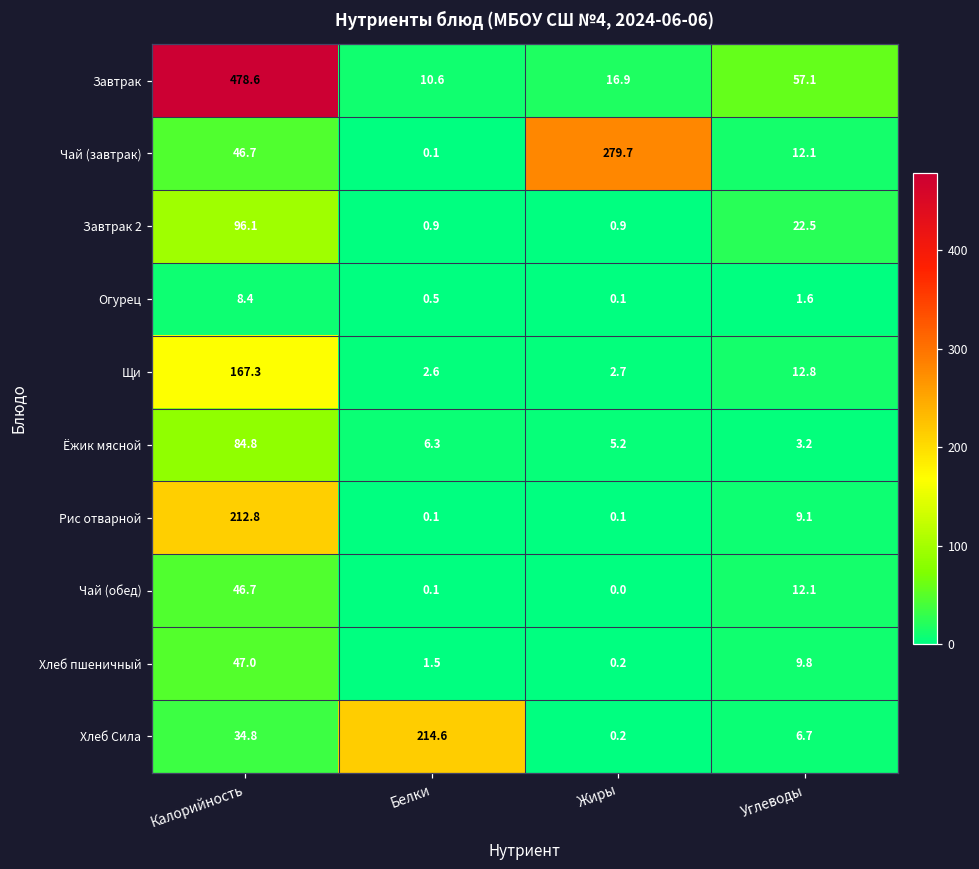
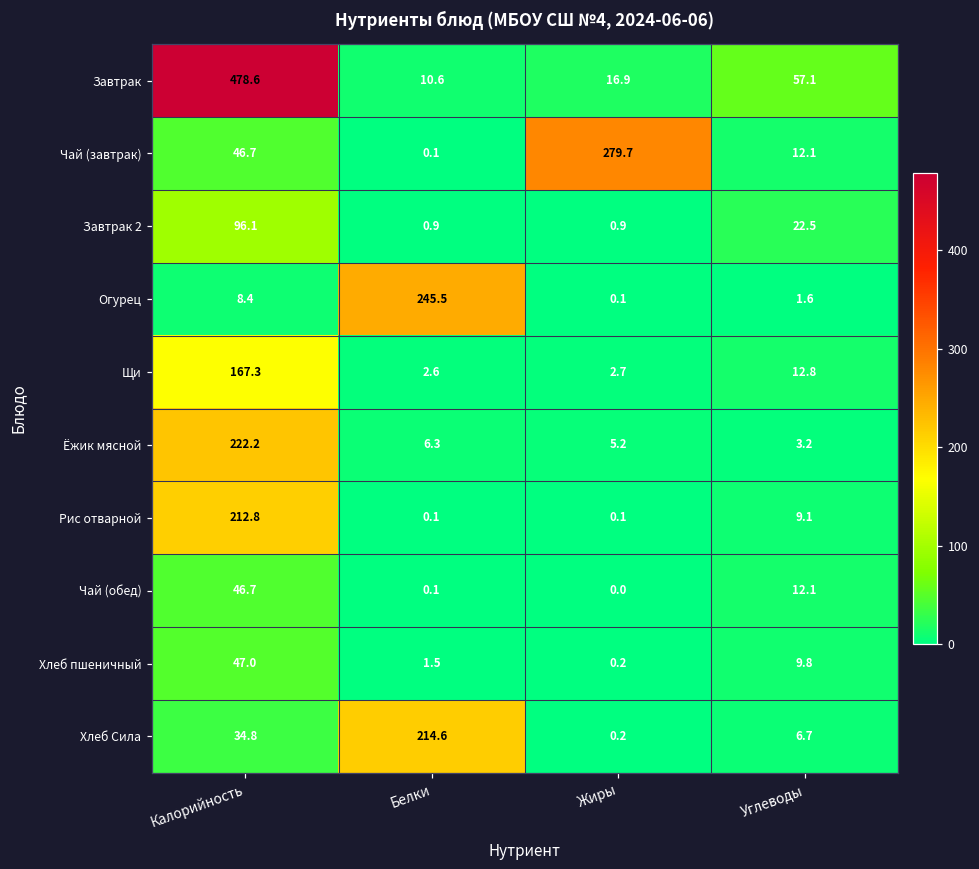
Огурец, Белки: 0.5 -> 245.5
Ёжик мясной, Калорийность: 84.8 -> 222.2
